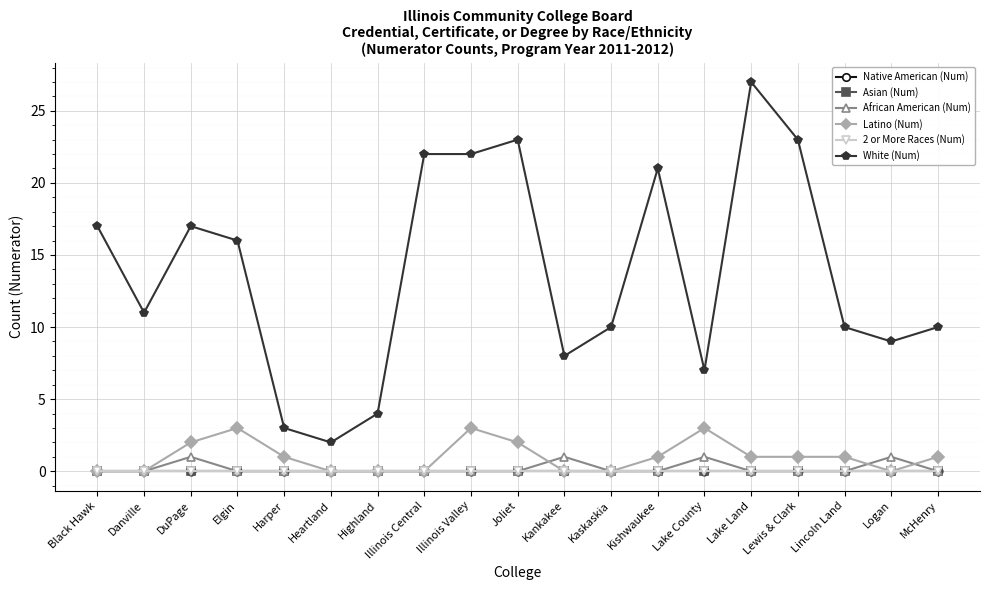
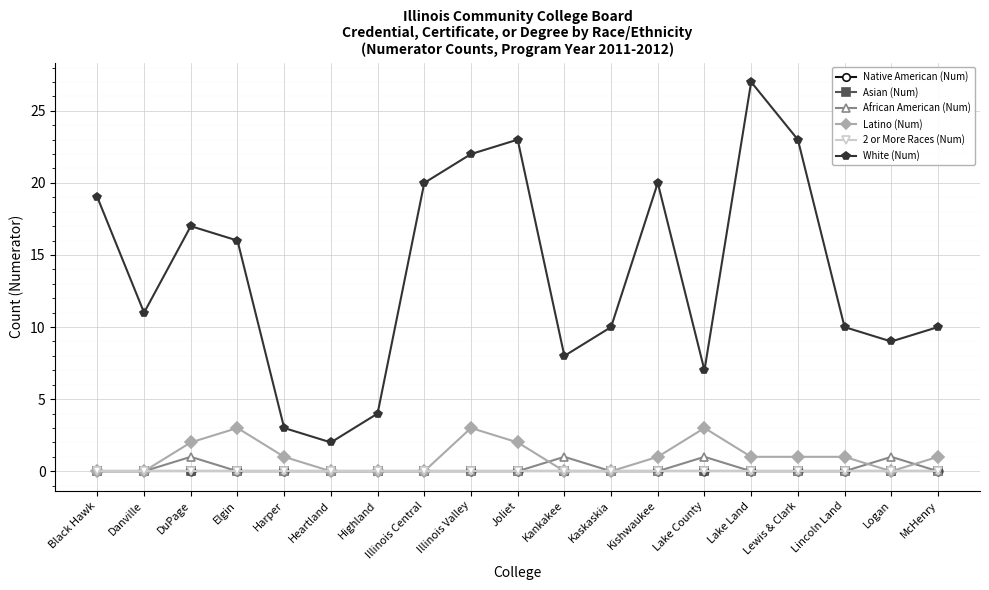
White (Num), Black Hawk: 17 -> 19
White (Num), Illinois Central: 22 -> 20
White (Num), Kishwaukee: 21 -> 20
